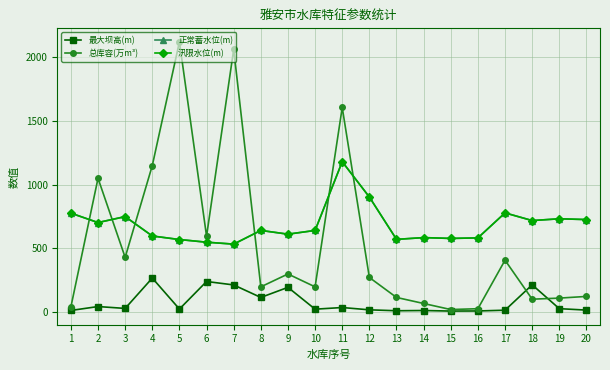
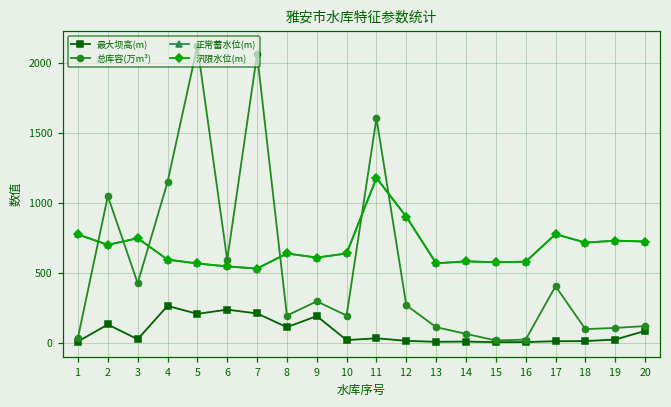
最大坝高(m), 2: 40 -> 140
最大坝高(m), 5: 30 -> 210
最大坝高(m), 18: 220 -> 20
最大坝高(m), 20: 20 -> 90
